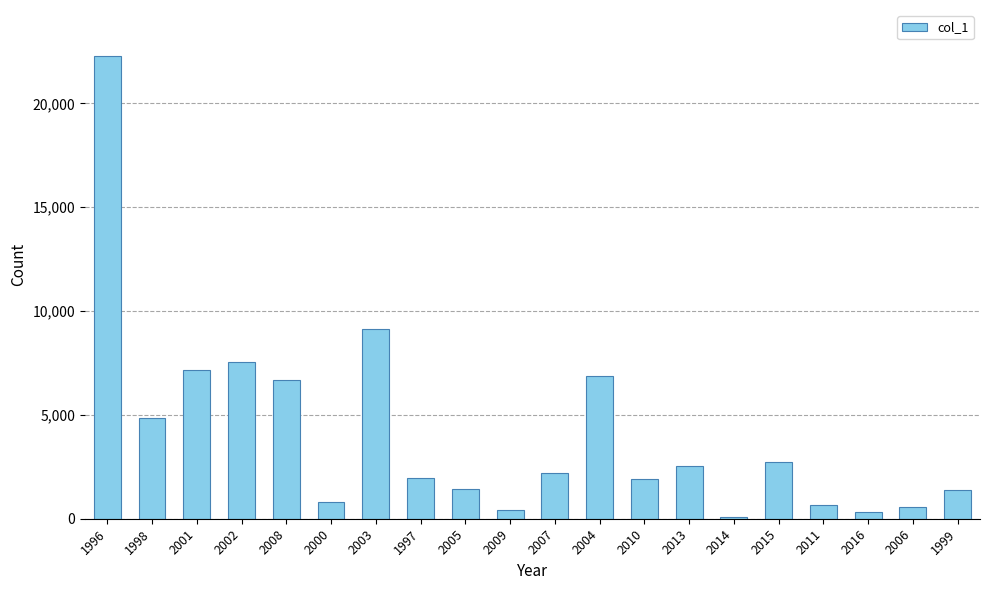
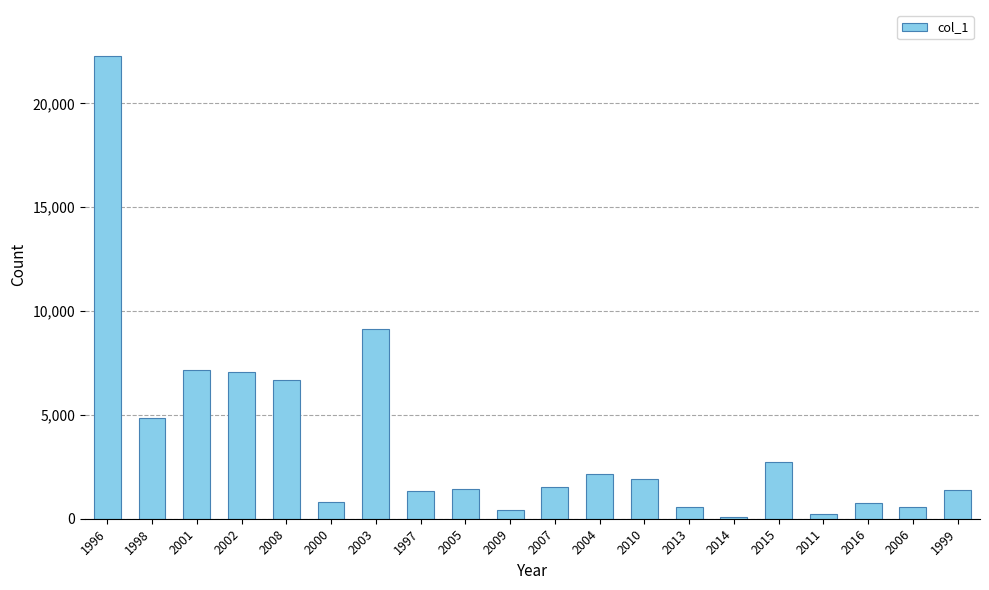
2002: 7,500 -> 7,100
1997: 1,900 -> 1,300
2007: 2,200 -> 1,500
2004: 6,900 -> 2,200
2013: 2,600 -> 600
2011: 700 -> 200
2016: 300 -> 800
